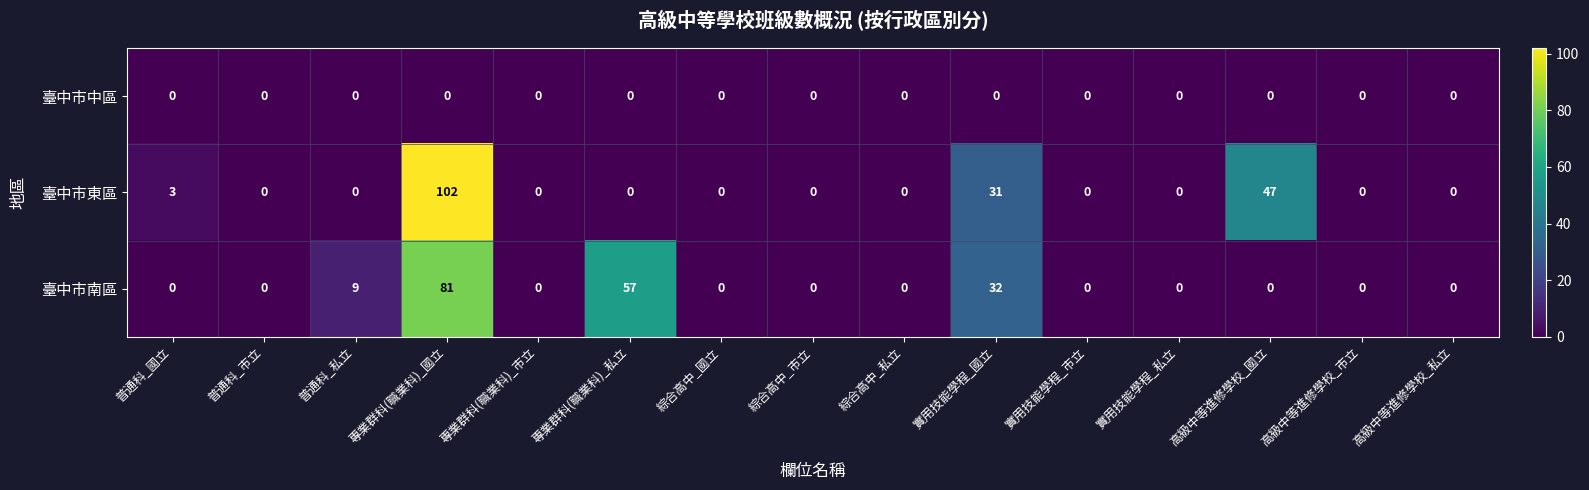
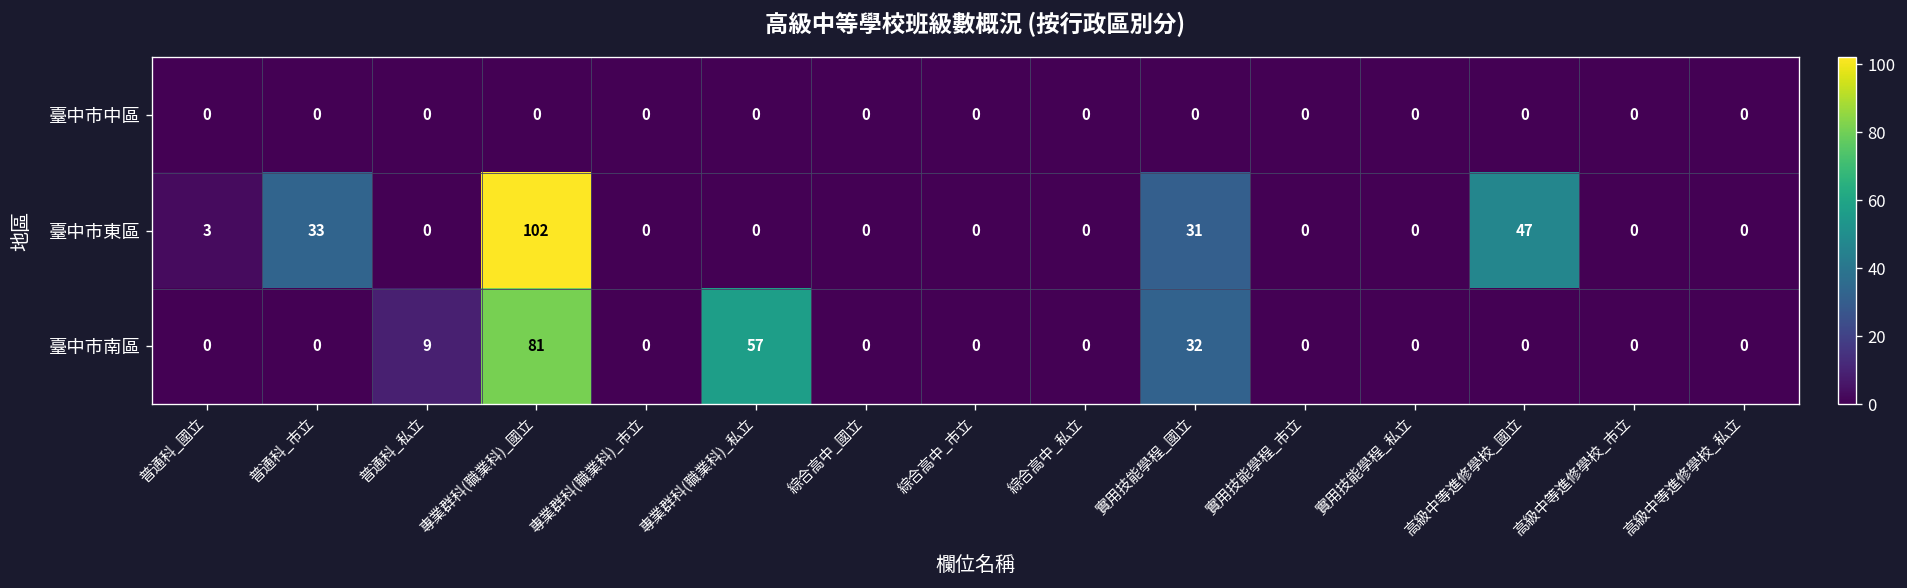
臺中市東區, 普通科_市立: 0 -> 33
